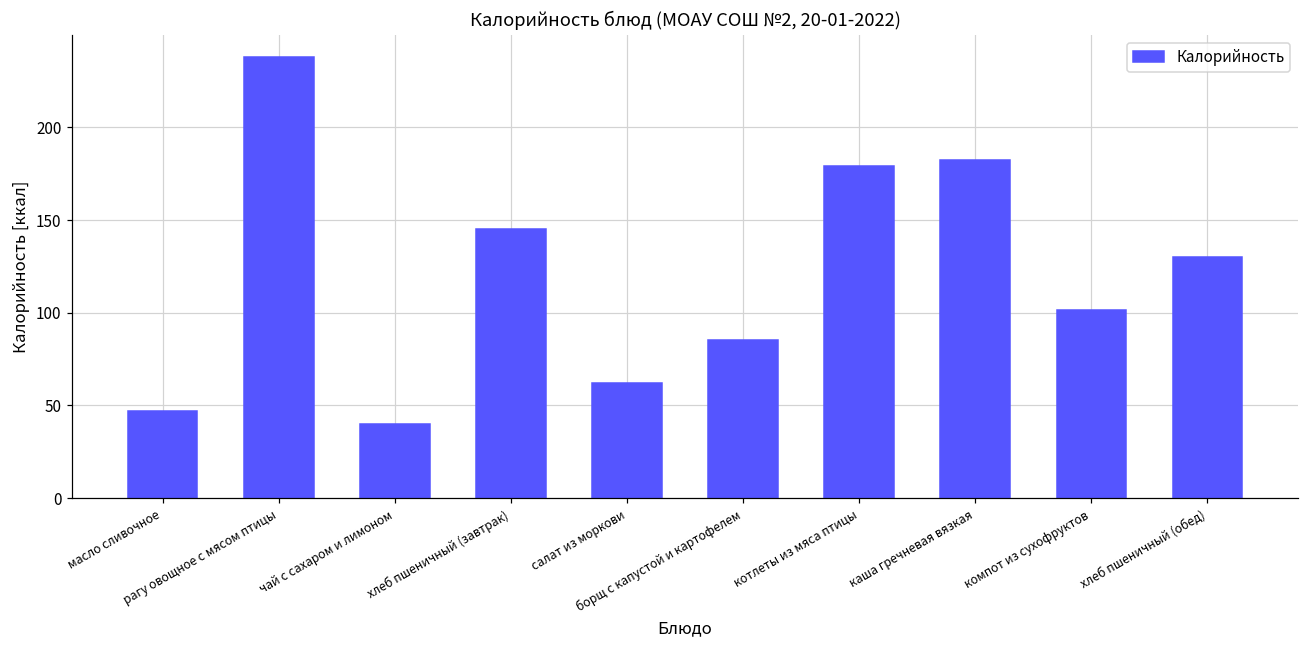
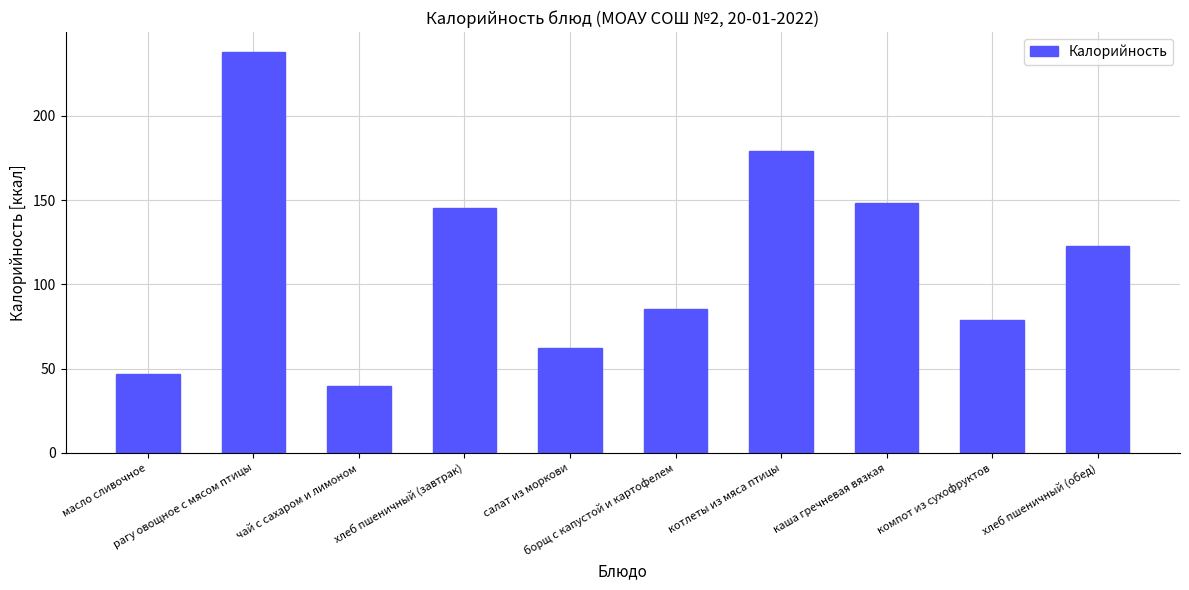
каша гречневая вязкая: 182 -> 149
компот из сухофруктов: 101 -> 79
хлеб пшеничный (обед): 130 -> 123
